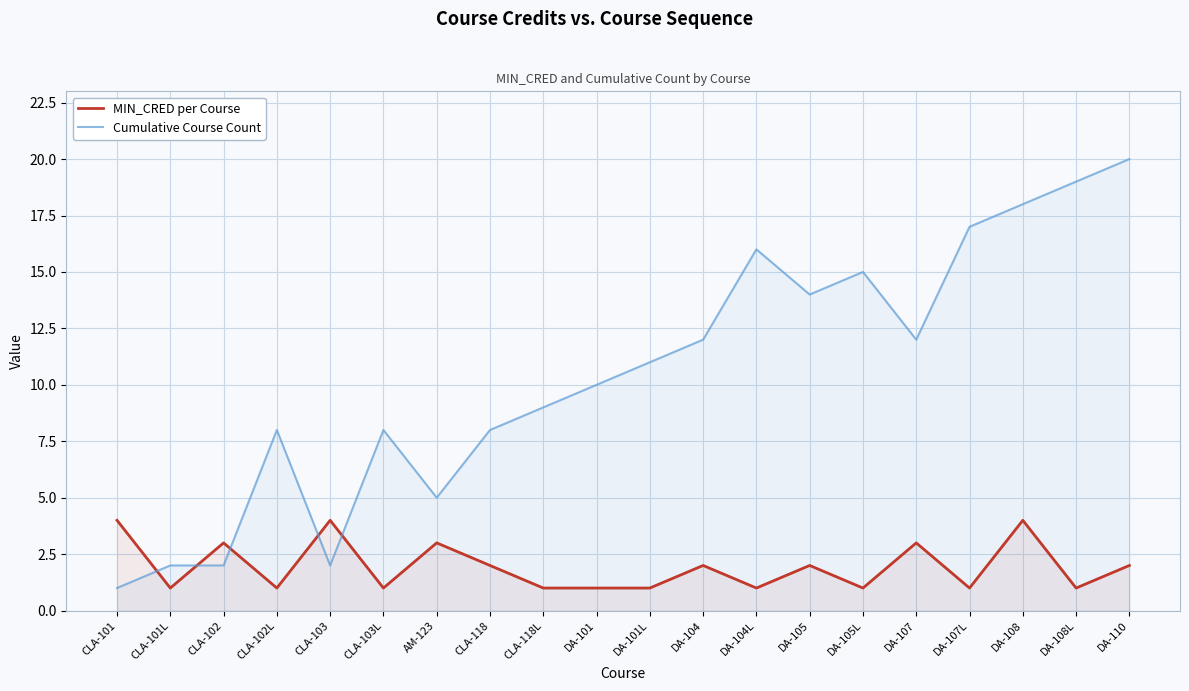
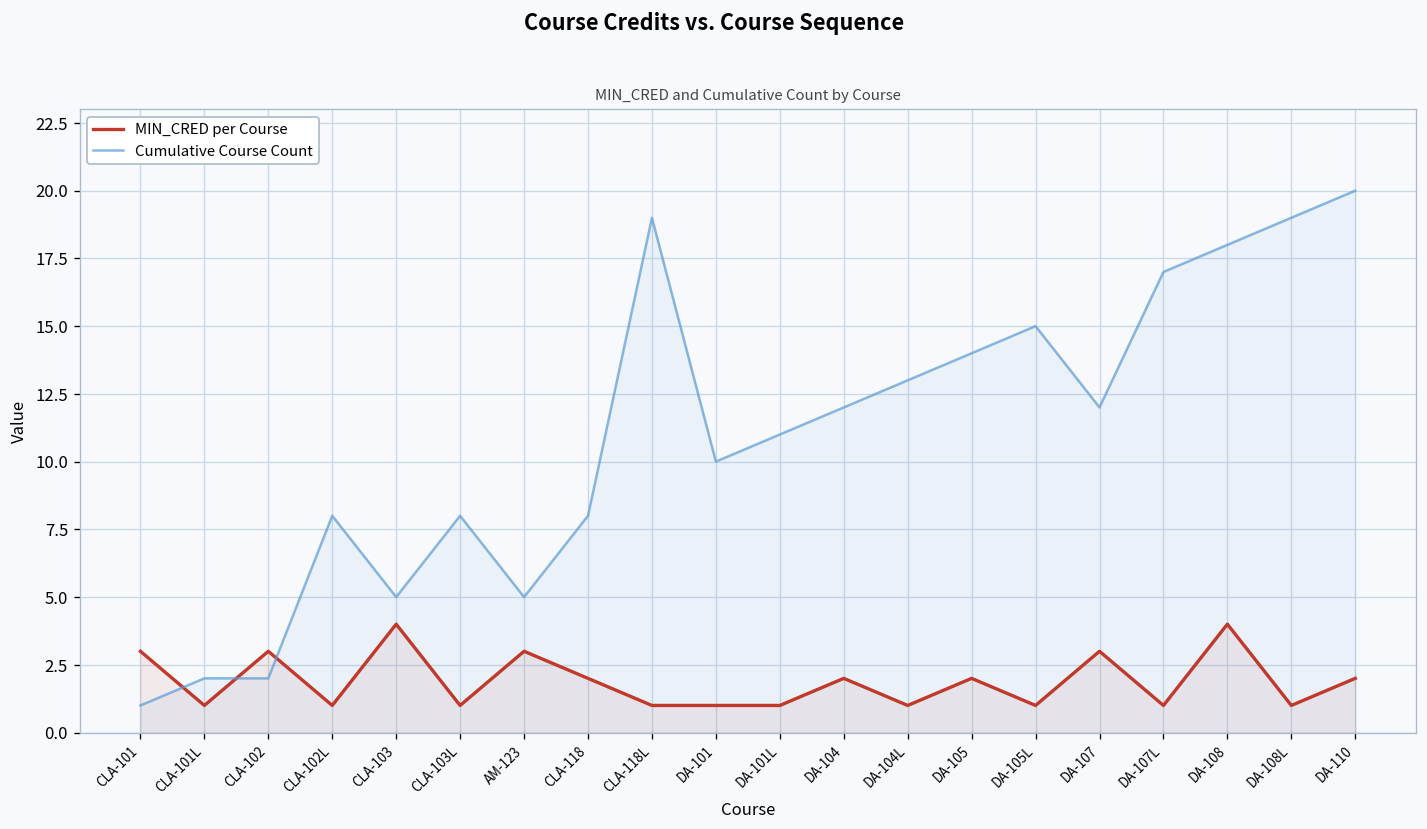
MIN_CRED per Course, CLA-101: 4 -> 3
Cumulative Course Count, CLA-103: 2 -> 5
Cumulative Course Count, CLA-118L: 9 -> 19
Cumulative Course Count, DA-104L: 16 -> 13
